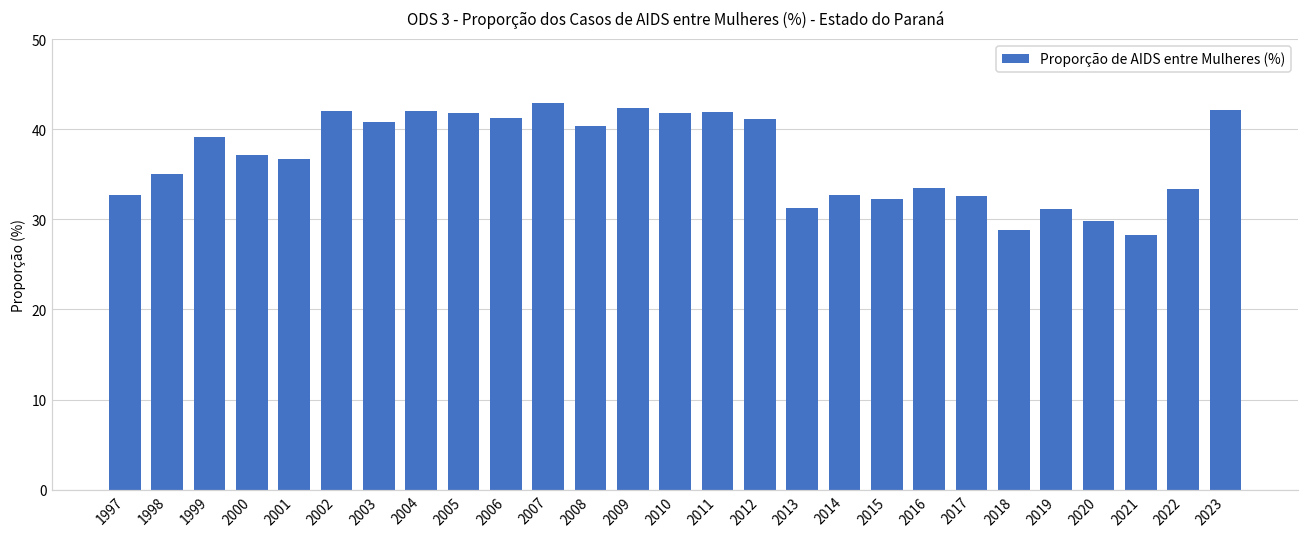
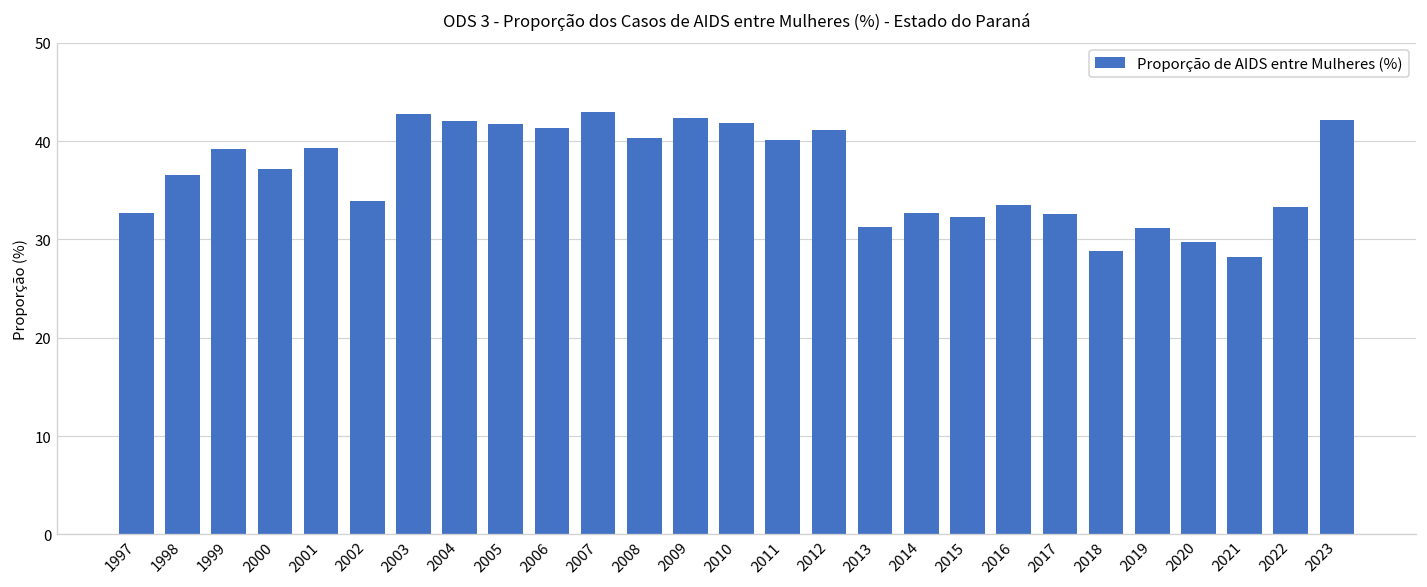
1998: 35 -> 37
2001: 37 -> 39
2002: 42 -> 34
2003: 41 -> 43
2011: 42 -> 40
